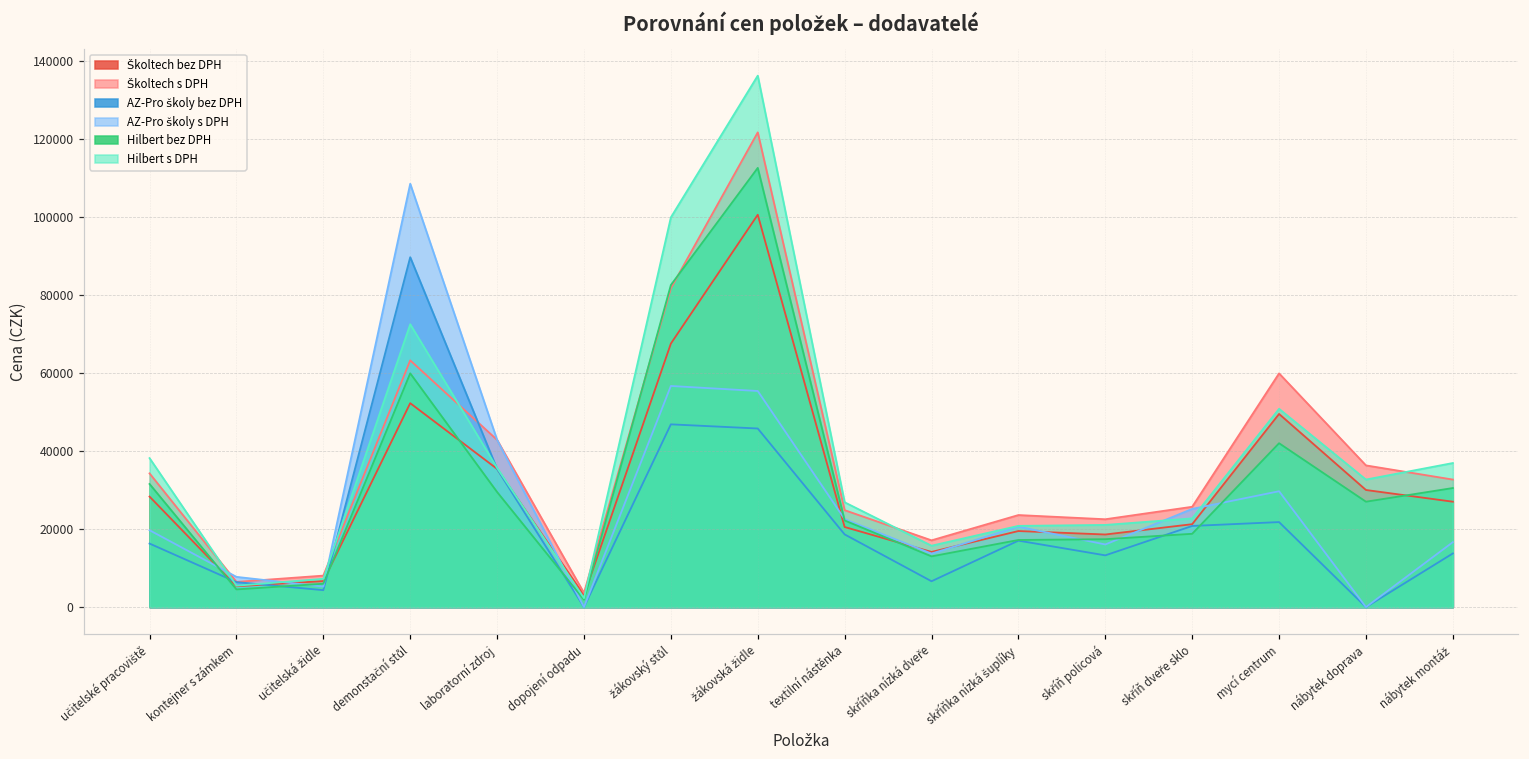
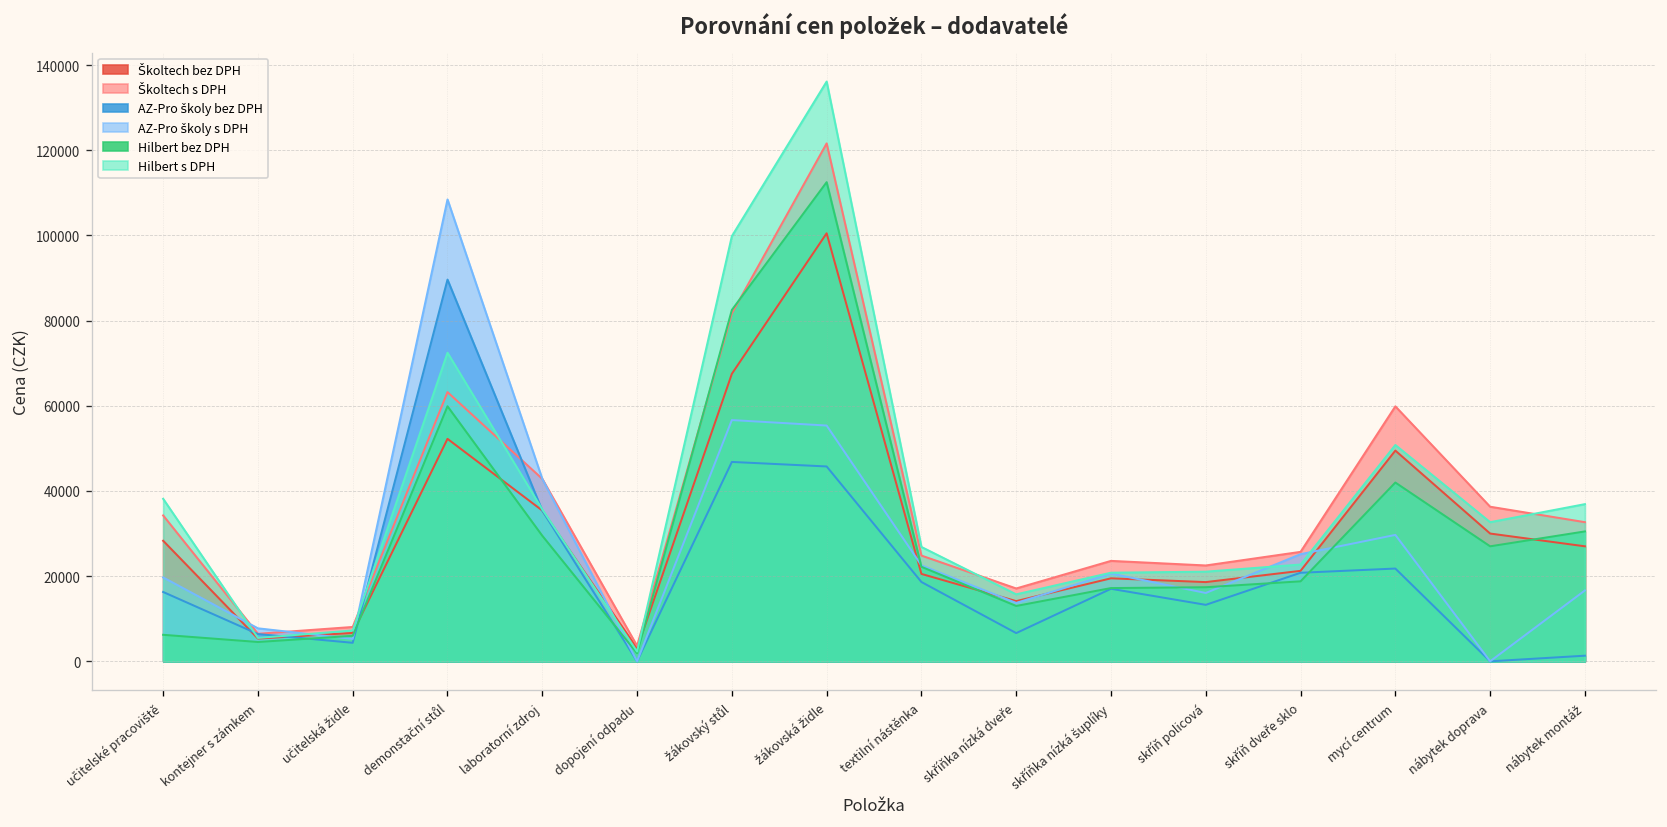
Hilbert bez DPH, učitelské pracoviště: 32000 -> 6000
AZ-Pro školy bez DPH, nábytek montáž: 14000 -> 1000
